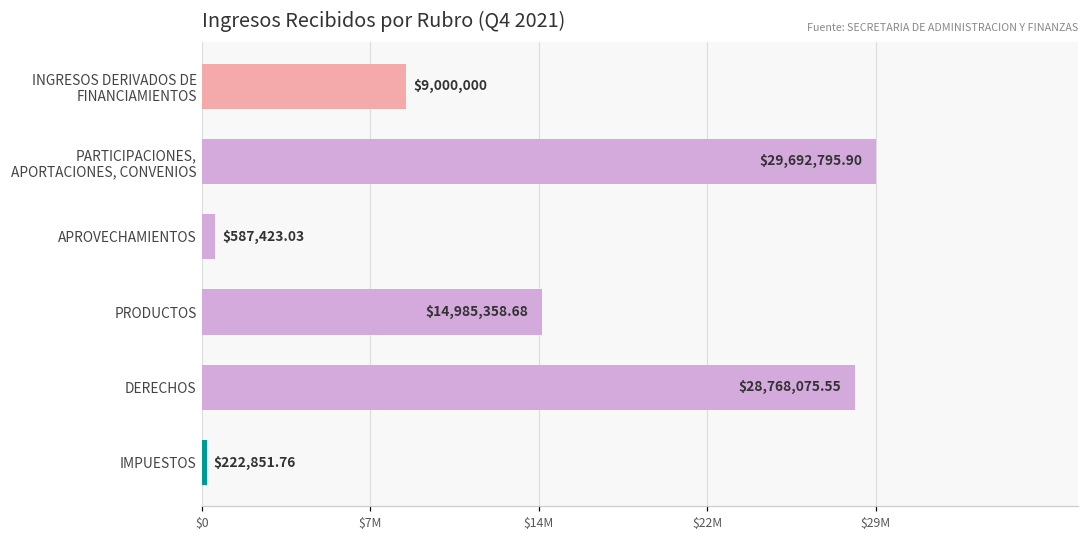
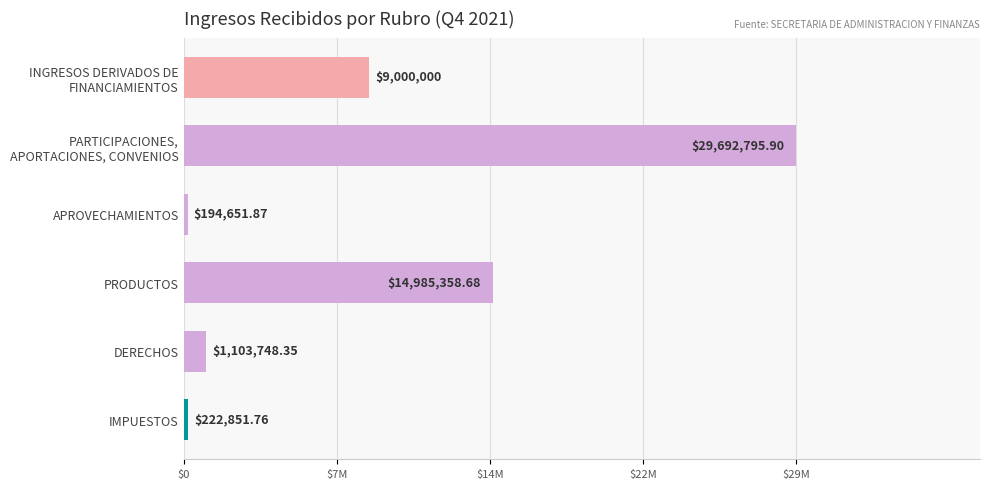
APROVECHAMIENTOS: $587,423.03 -> $194,651.87
DERECHOS: $28,768,075.55 -> $1,103,748.35
